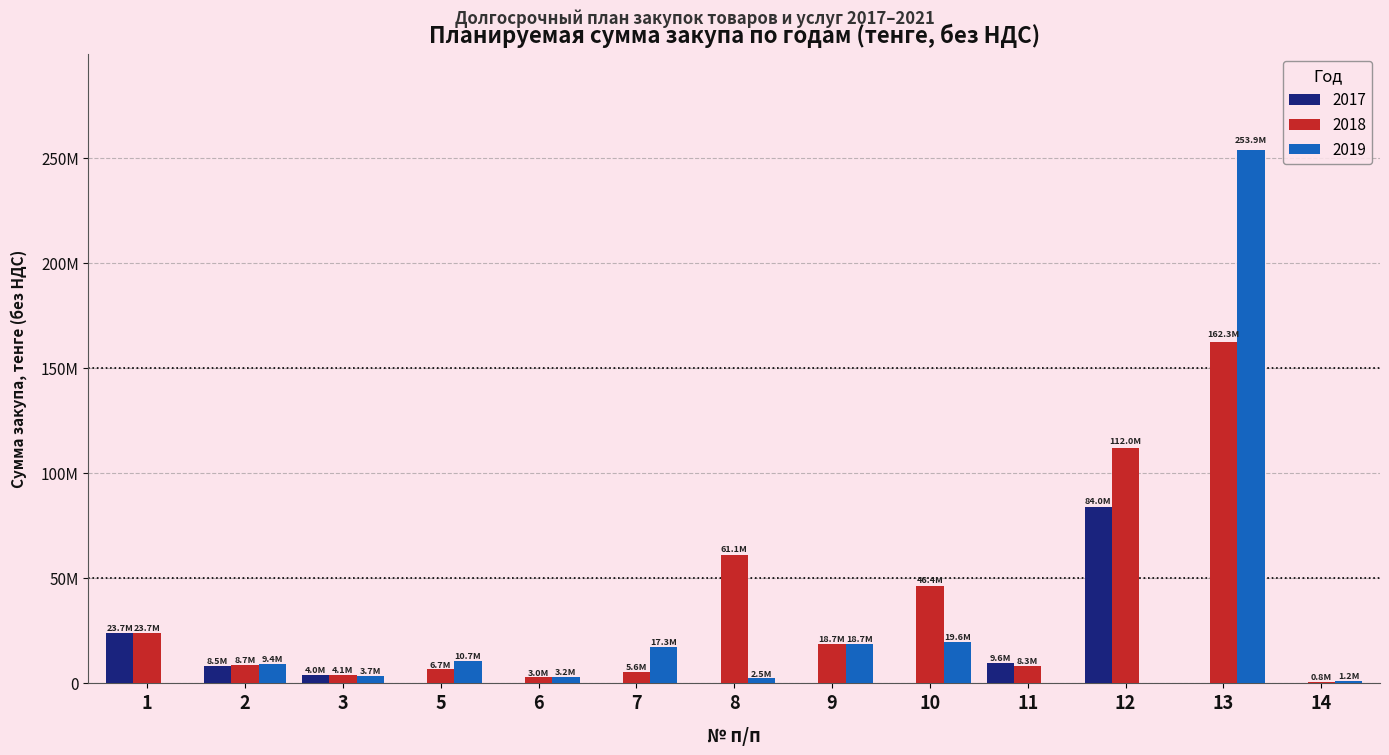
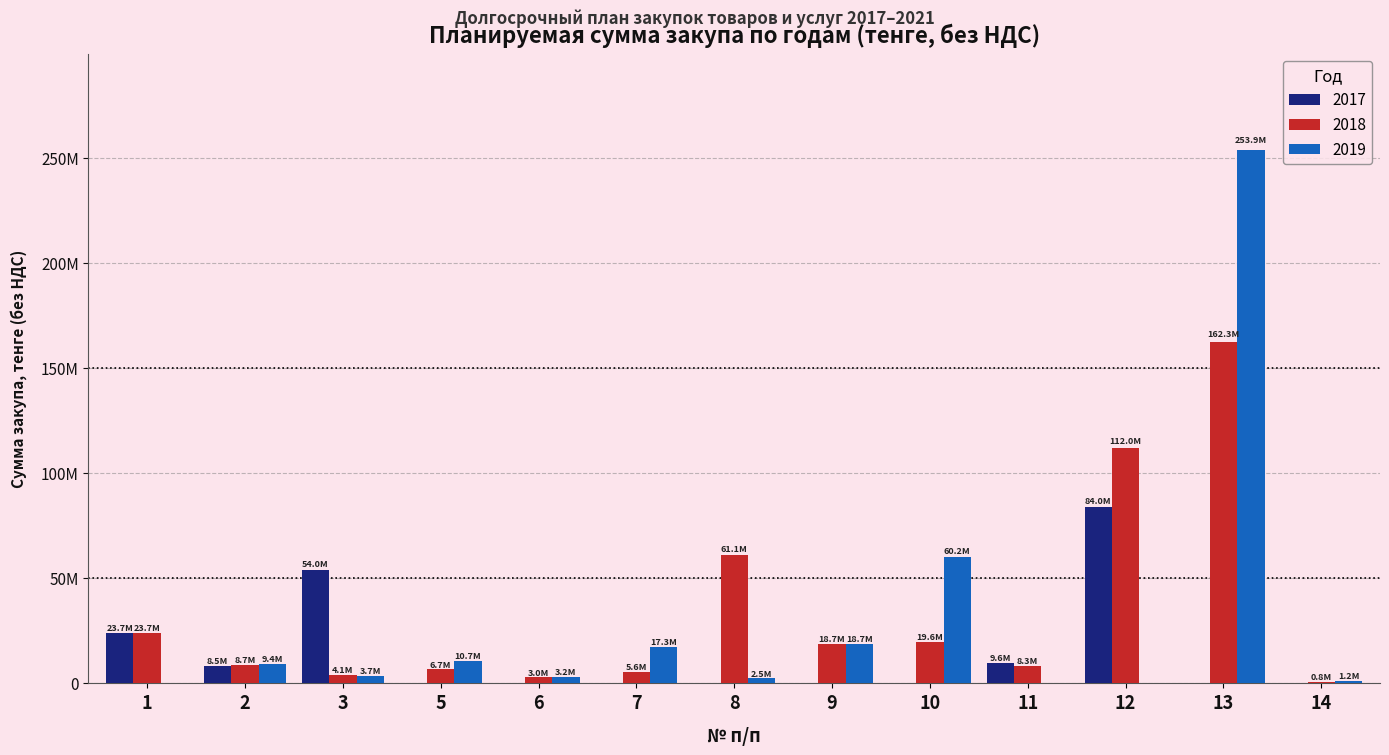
2017, 3: 4.0M -> 54.0M
2018, 10: 46.4M -> 19.6M
2019, 10: 19.6M -> 60.2M
